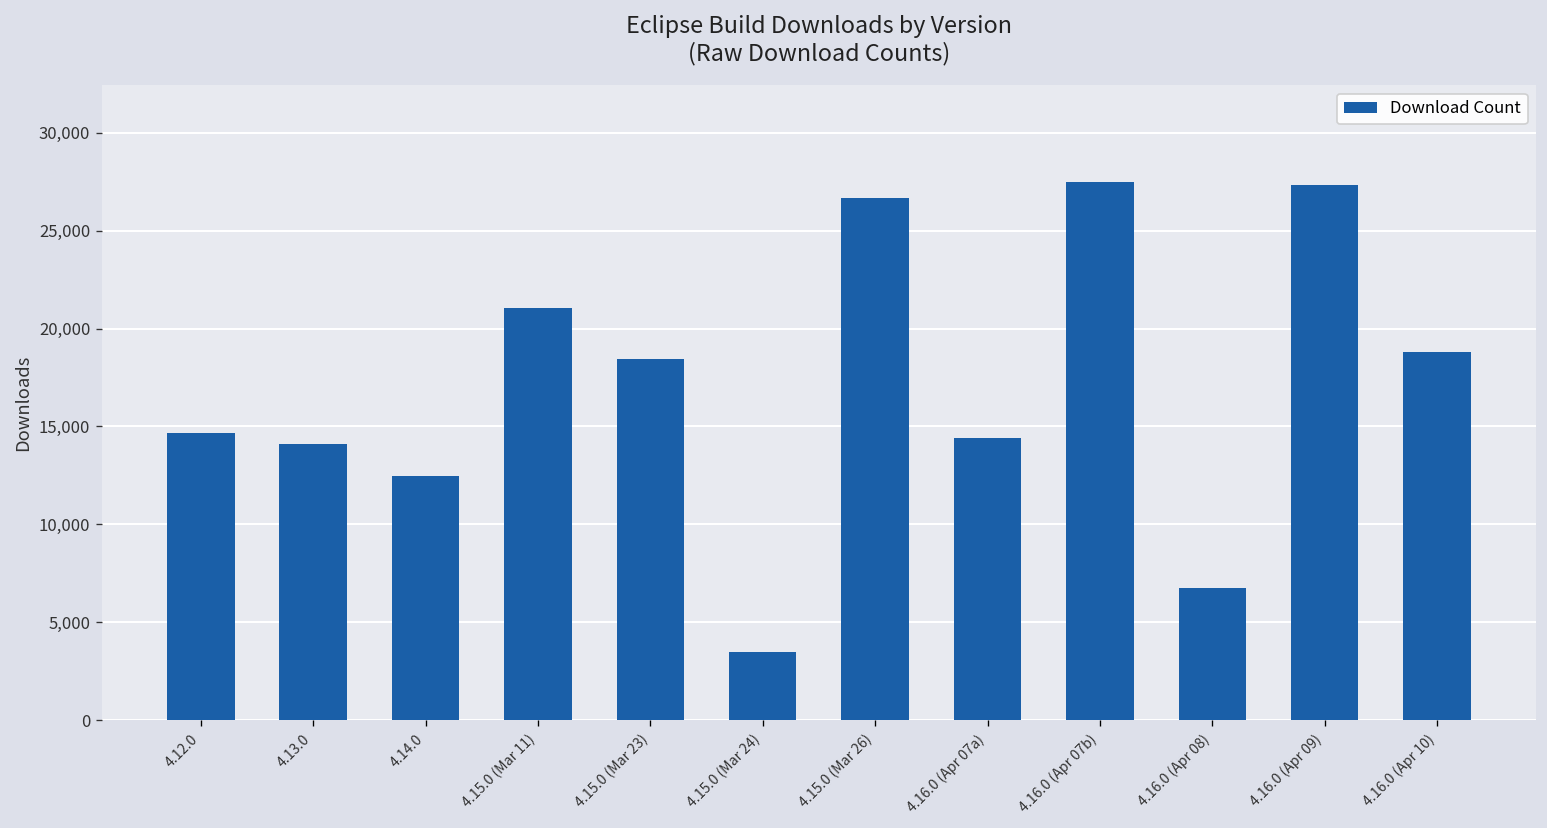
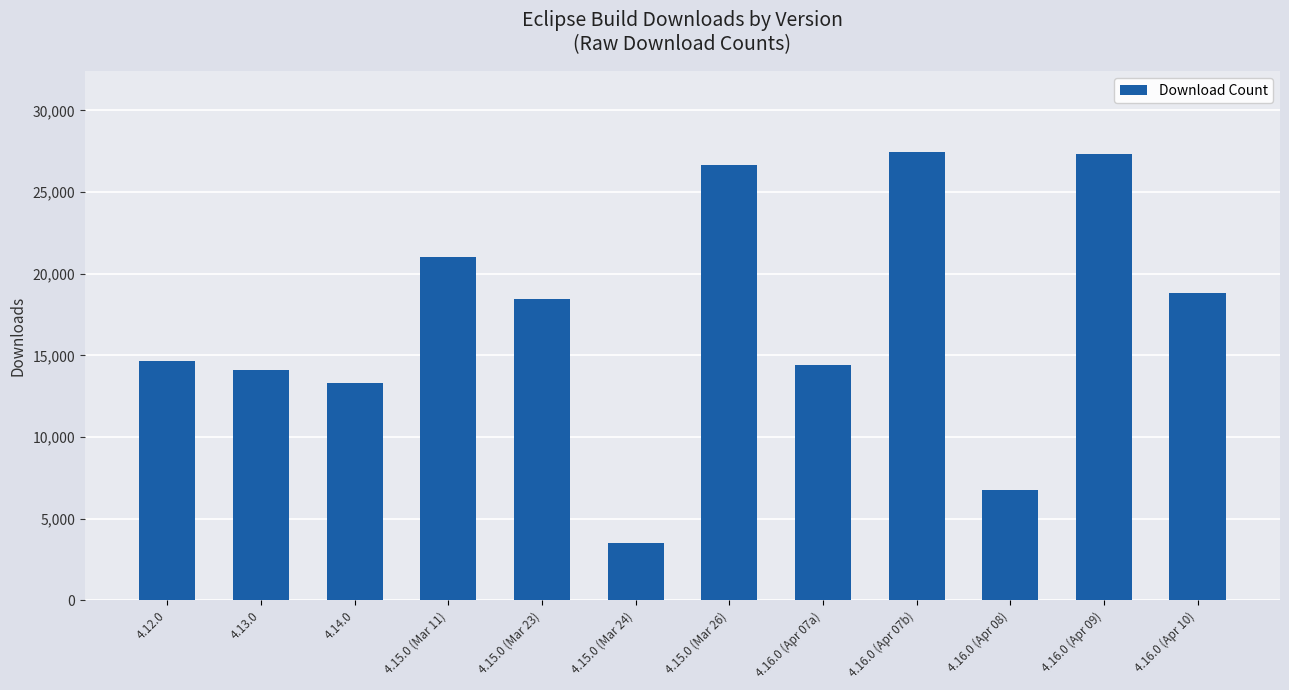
4.14.0: 12,500 -> 13,300
